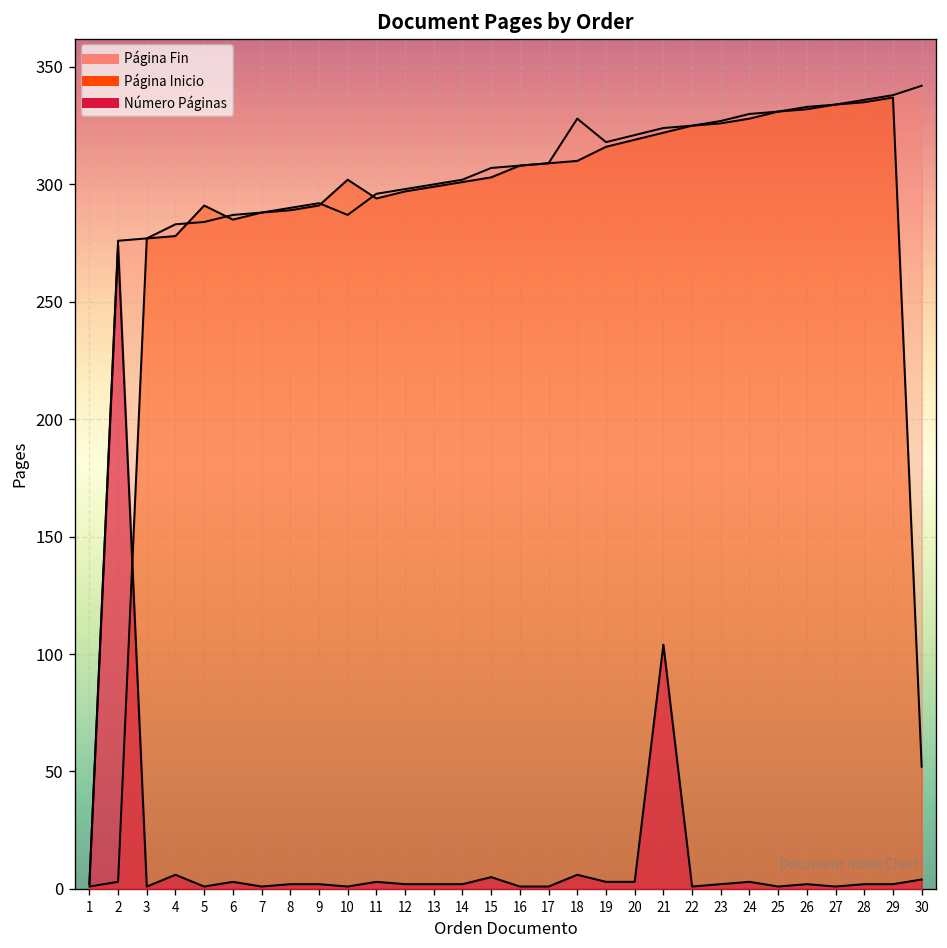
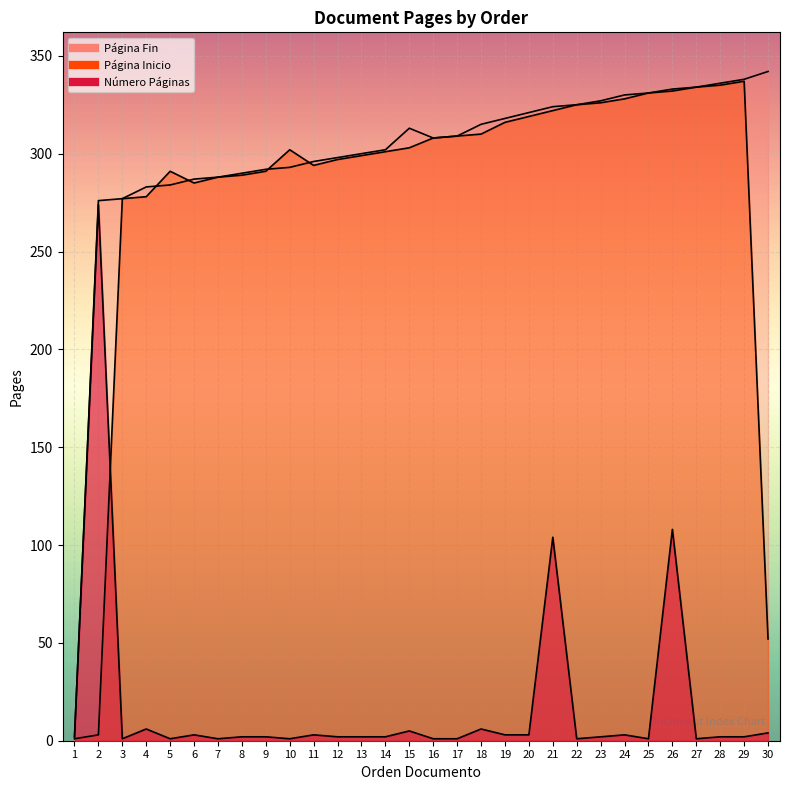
Página Fin, 10: 287 -> 293
Página Fin, 15: 307 -> 313
Página Fin, 18: 328 -> 315
Número Páginas, 26: 2 -> 108
